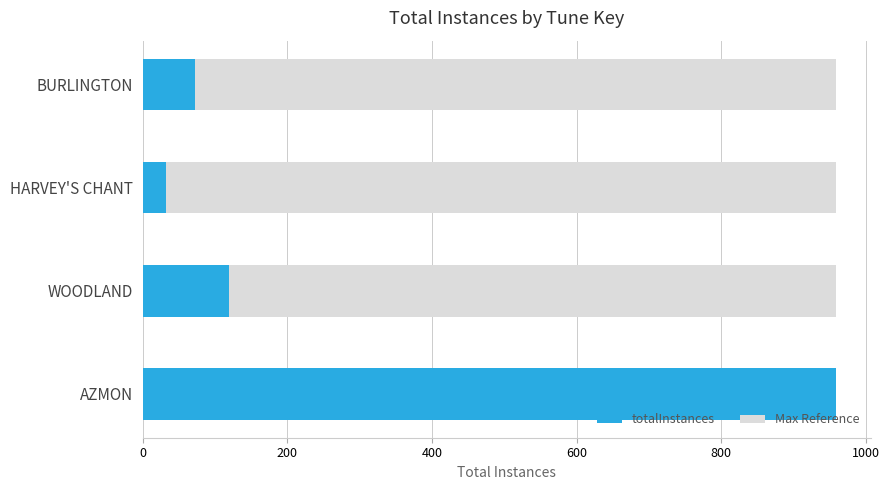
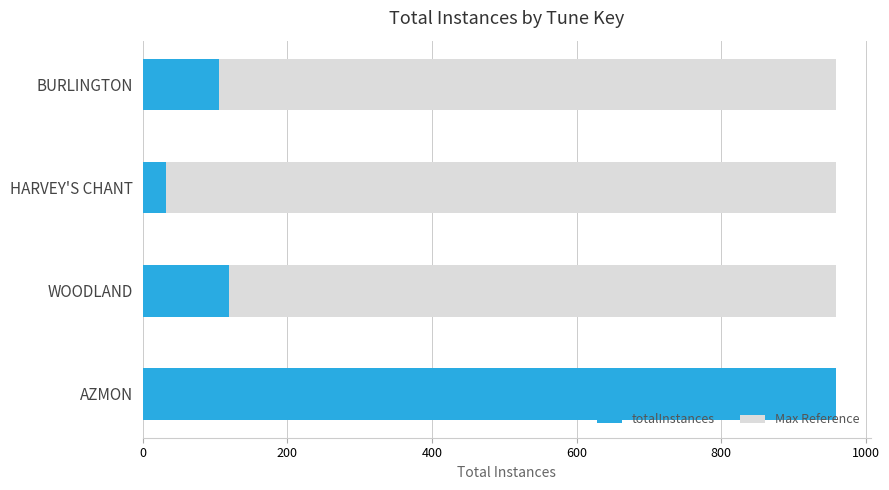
totalInstances, BURLINGTON: 70 -> 110
